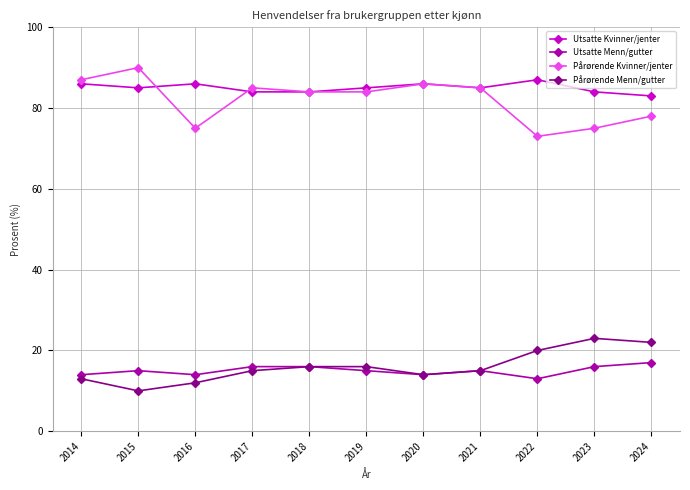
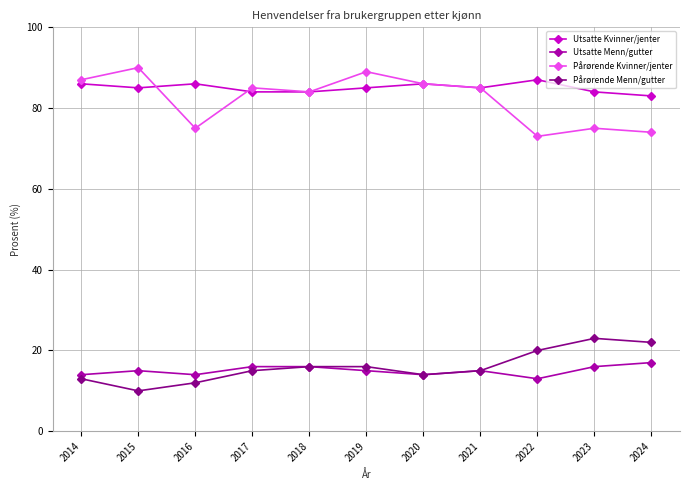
Pårørende Kvinner/jenter, 2019: 84 -> 89
Pårørende Kvinner/jenter, 2024: 78 -> 74
